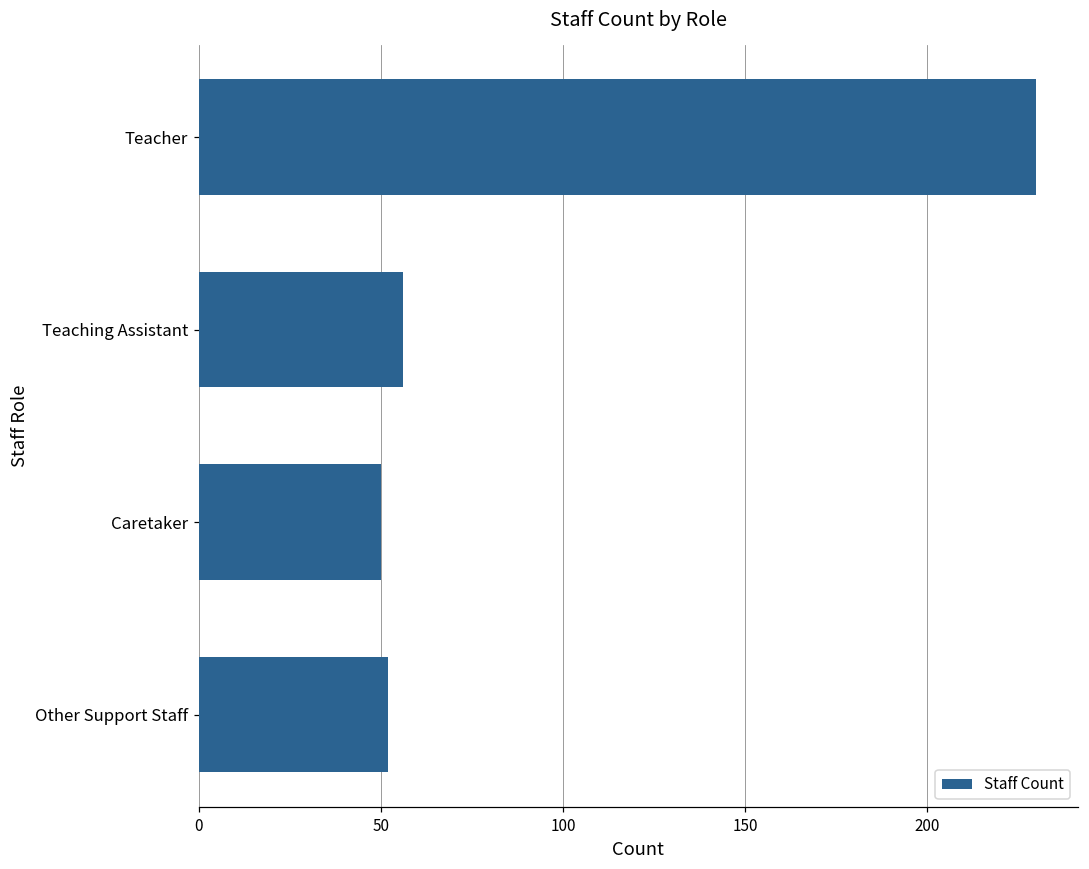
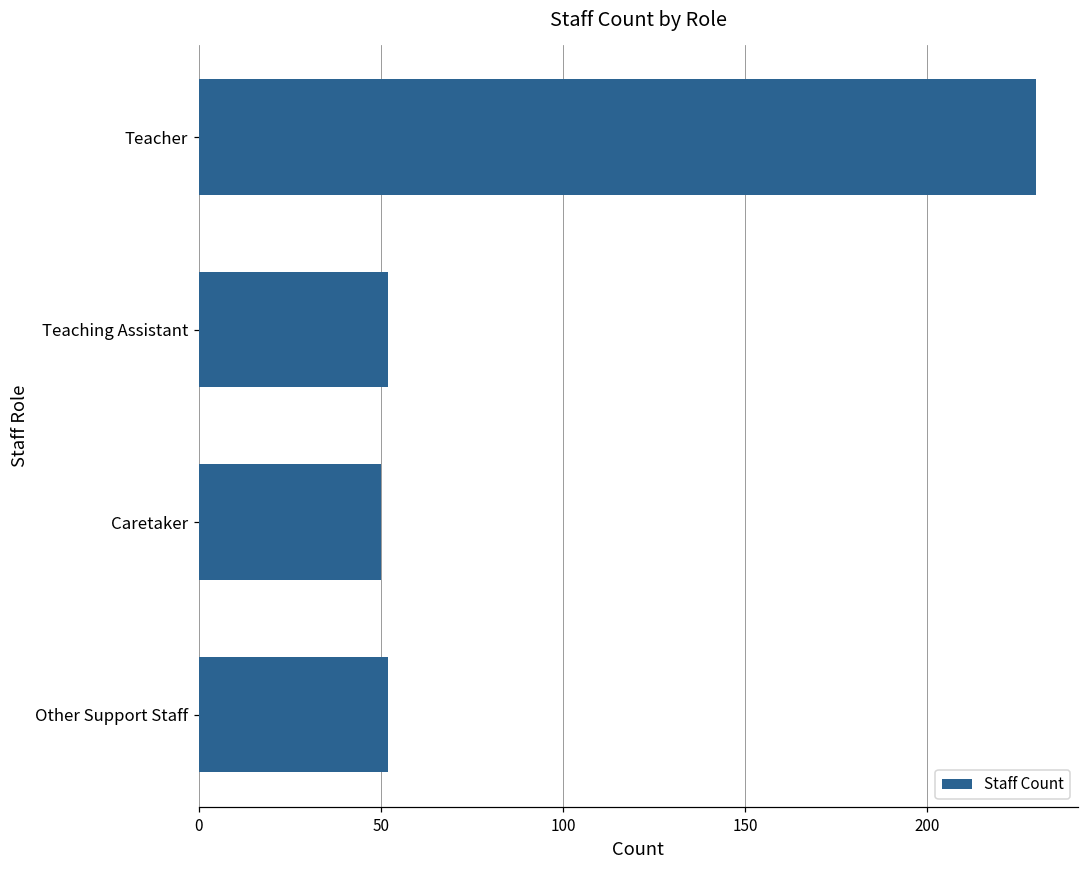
Teaching Assistant: 56 -> 52
